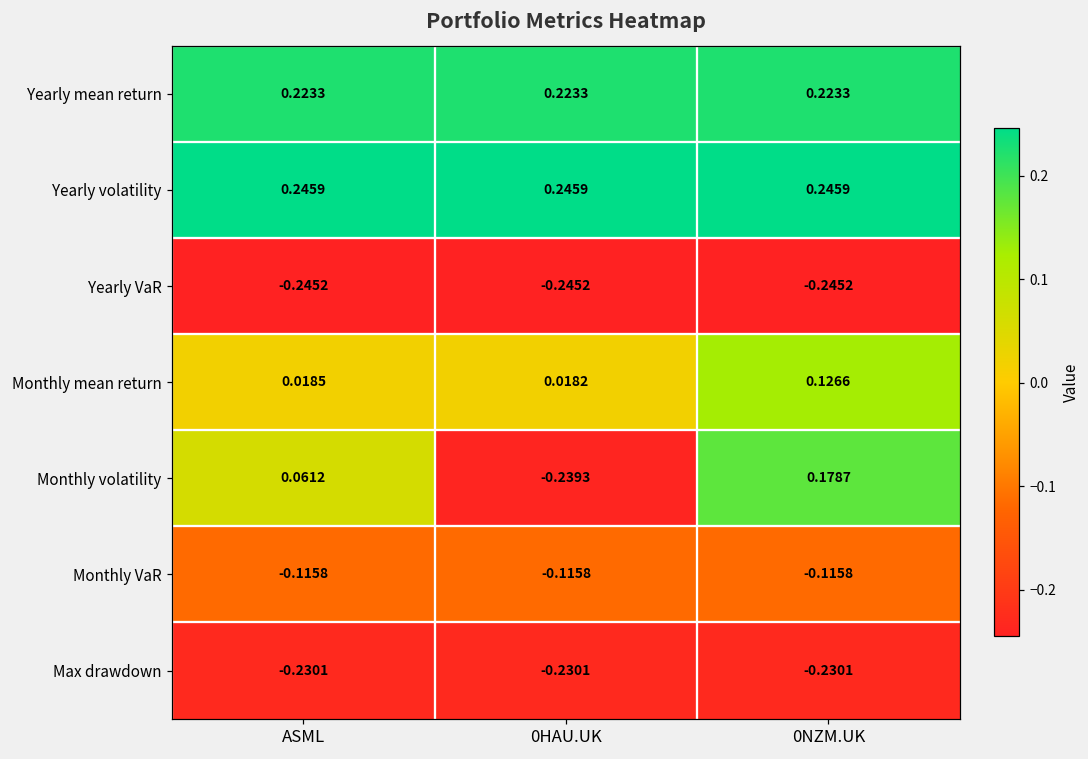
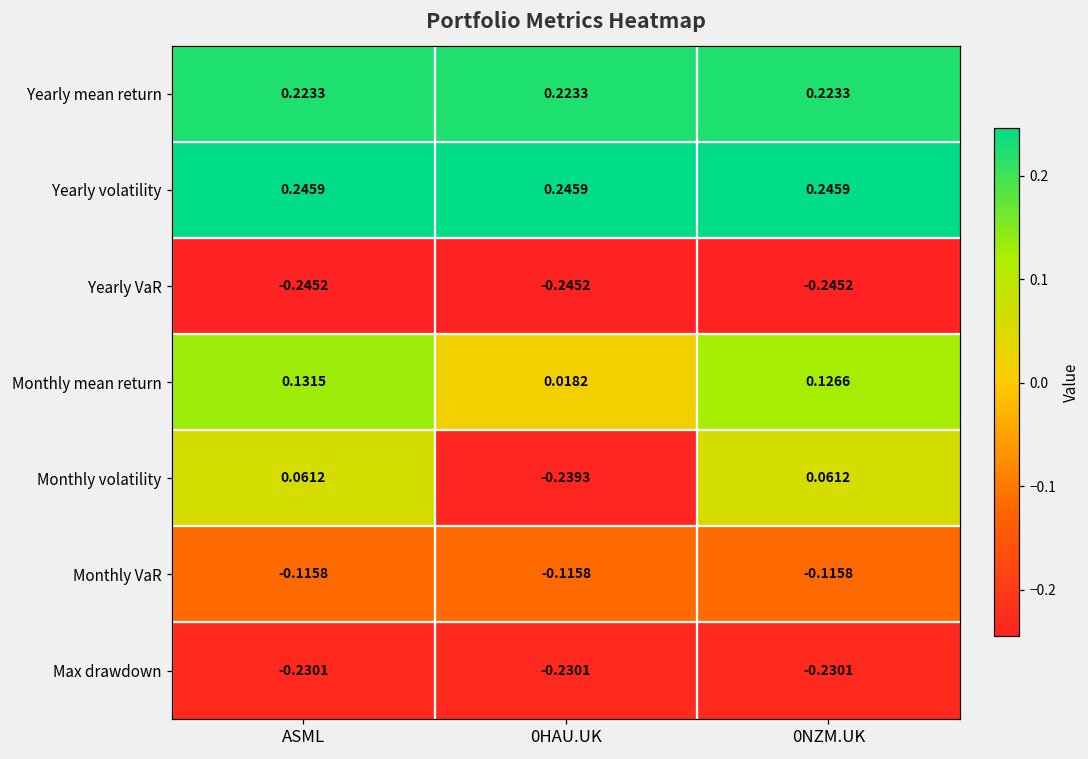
Monthly mean return, ASML: 0.0185 -> 0.1315
Monthly volatility, 0NZM.UK: 0.1787 -> 0.0612
